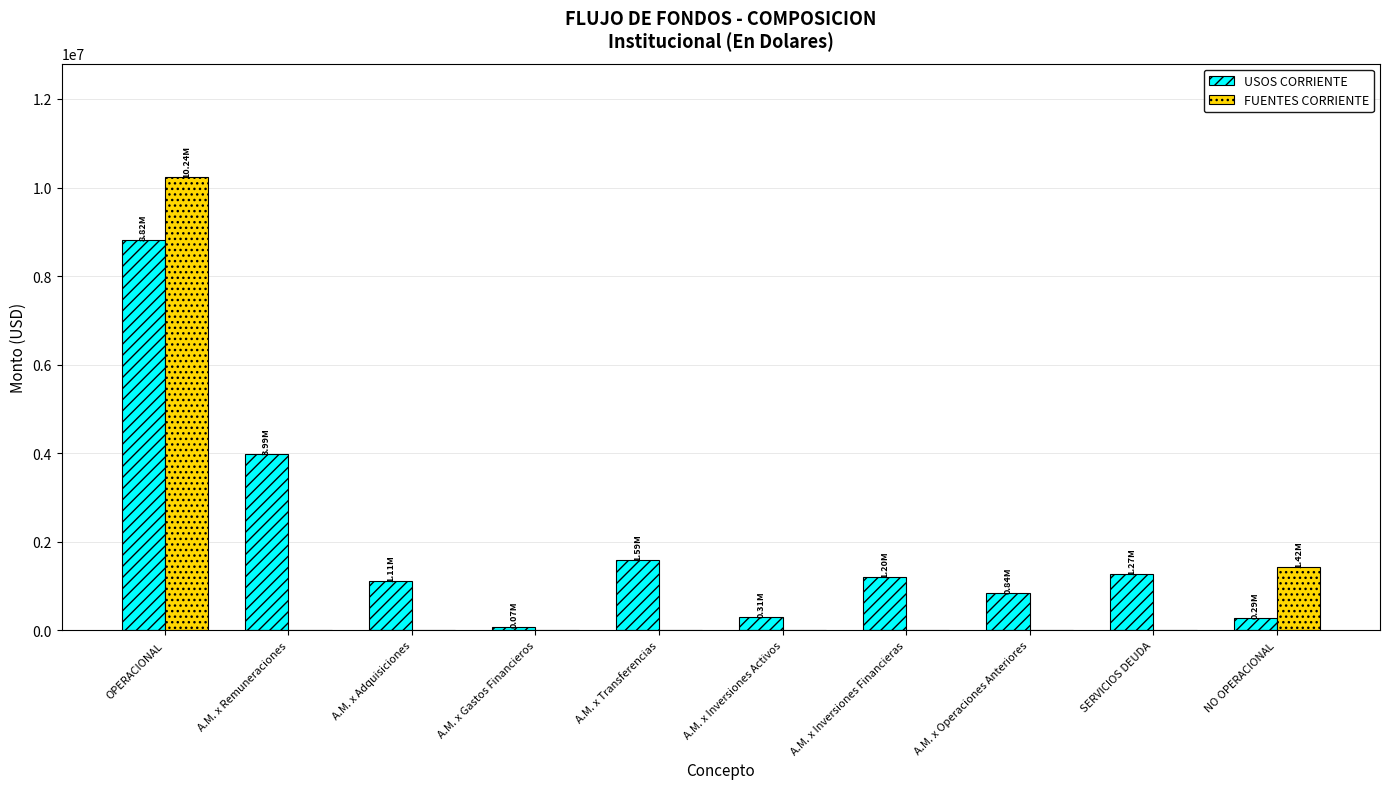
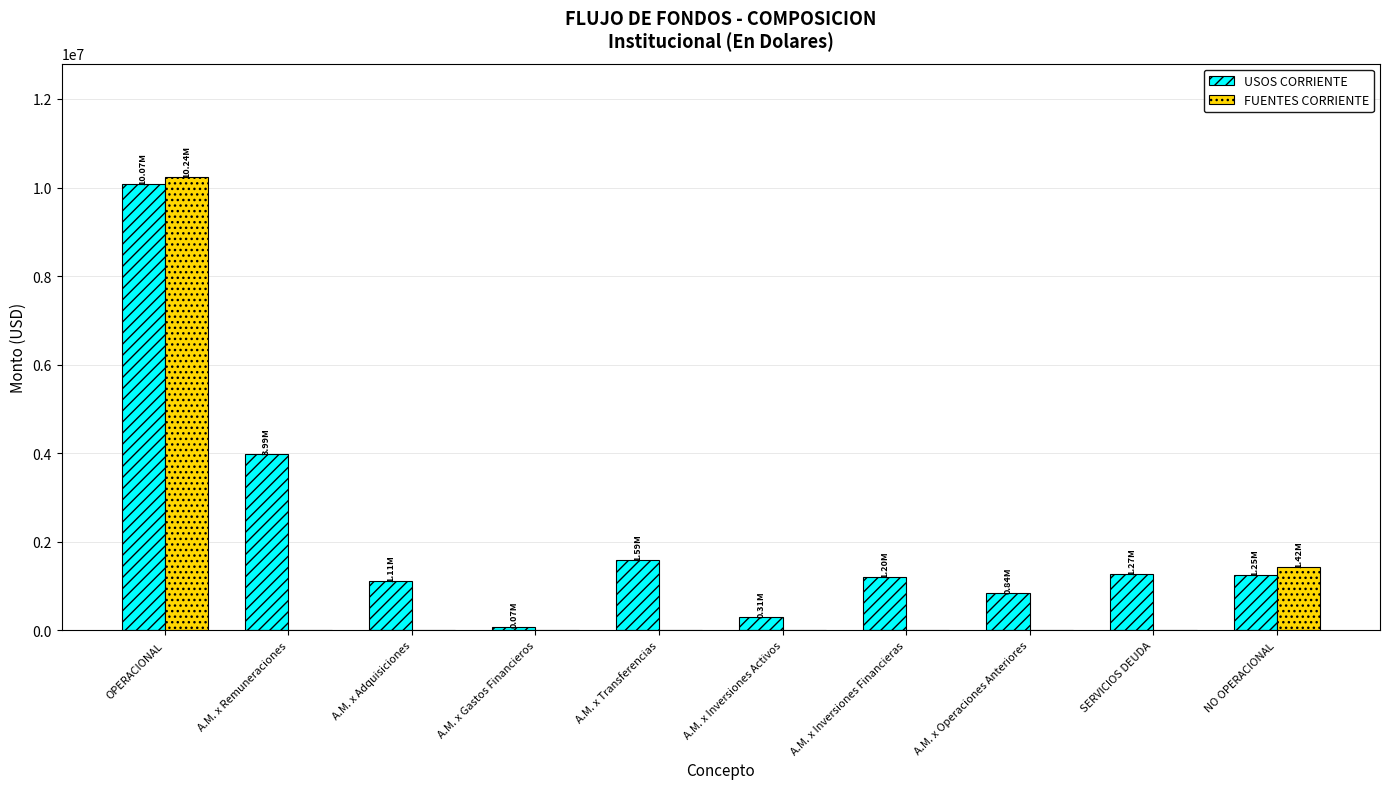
USOS CORRIENTE, OPERACIONAL: 8.82M -> 10.07M
USOS CORRIENTE, NO OPERACIONAL: 0.29M -> 1.25M
